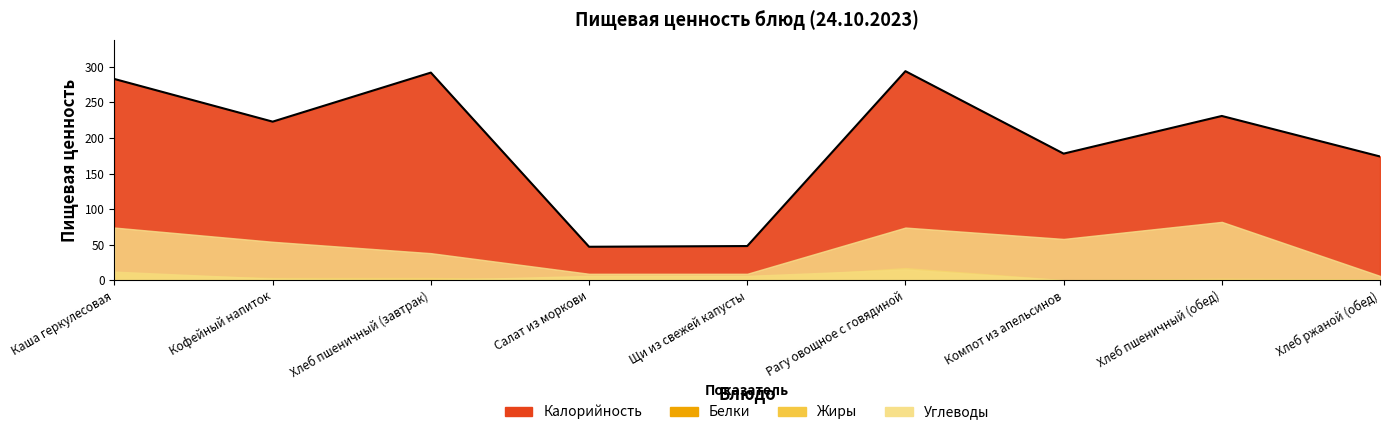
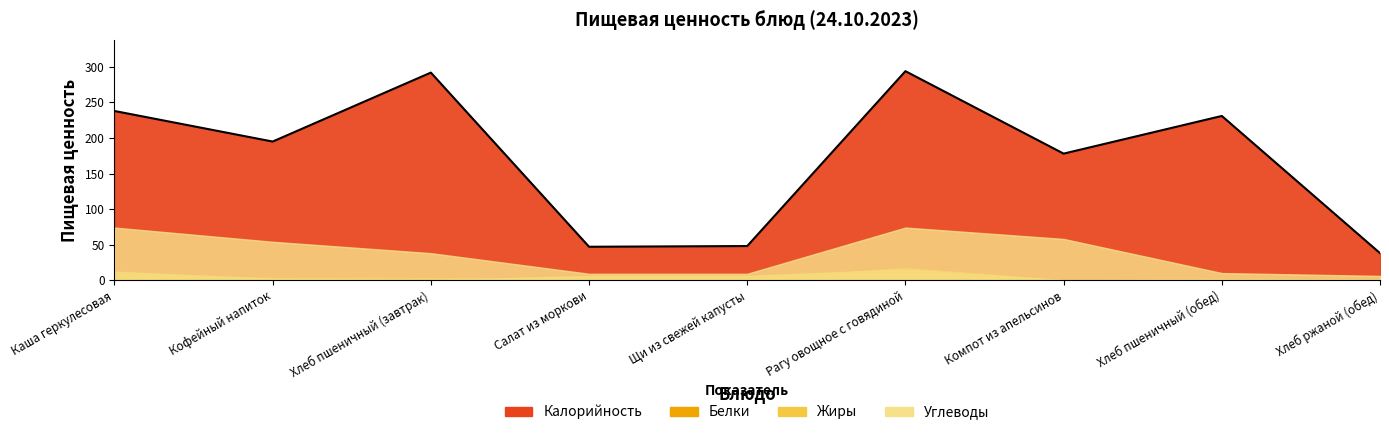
Калорийность, Каша геркулесовая: 280 -> 240
Калорийность, Кофейный напиток: 220 -> 200
Углеводы, Хлеб пшеничный (обед): 80 -> 10
Калорийность, Хлеб ржаной (обед): 170 -> 40
